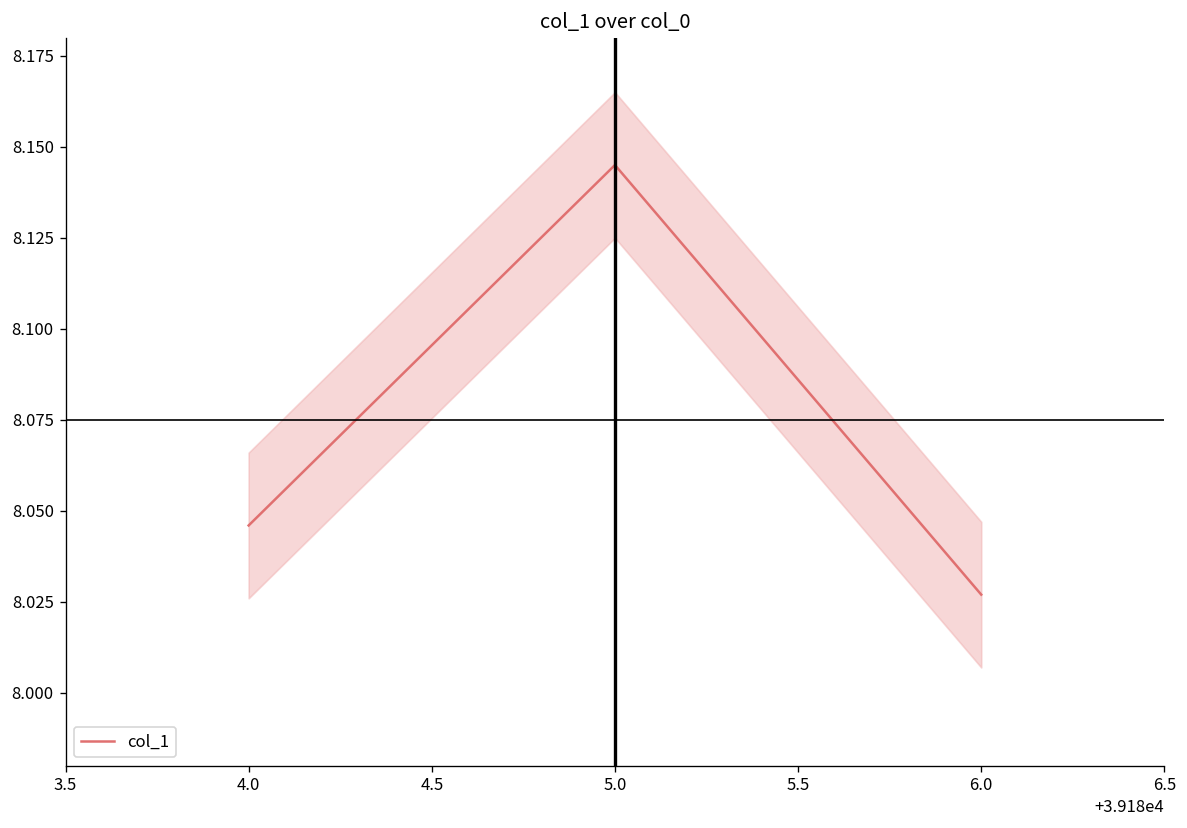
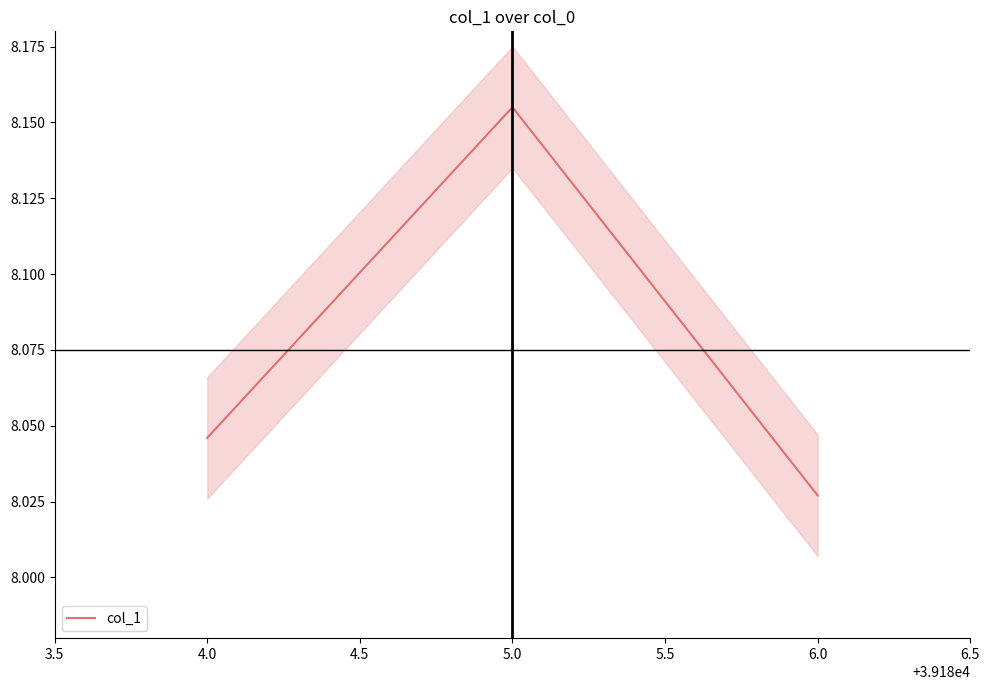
col_1, 5.0: 8.145 -> 8.155
